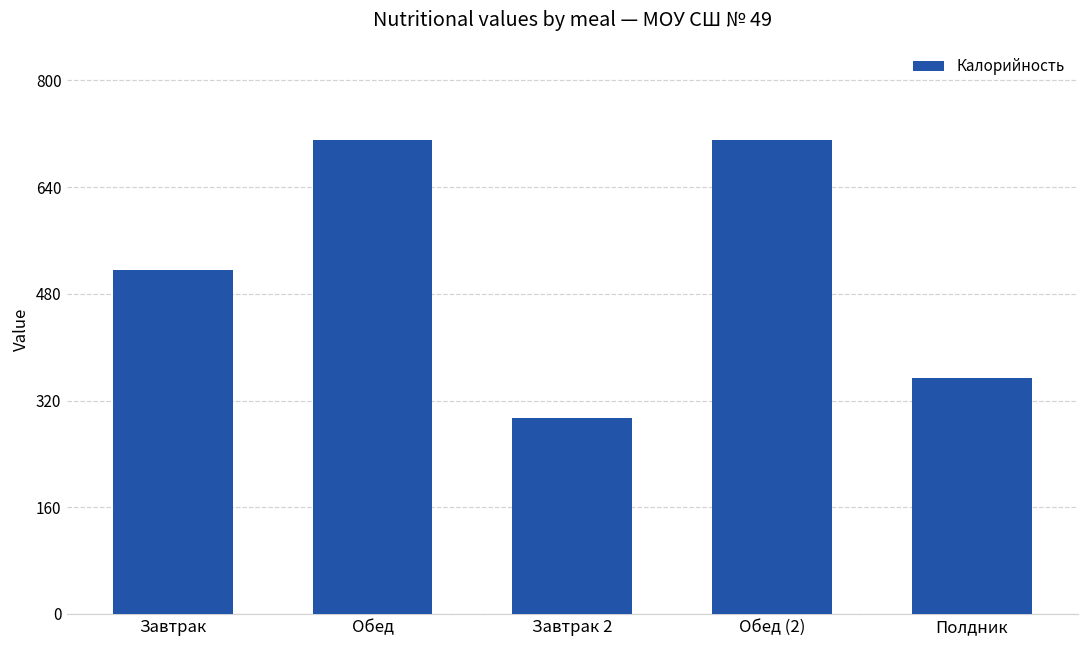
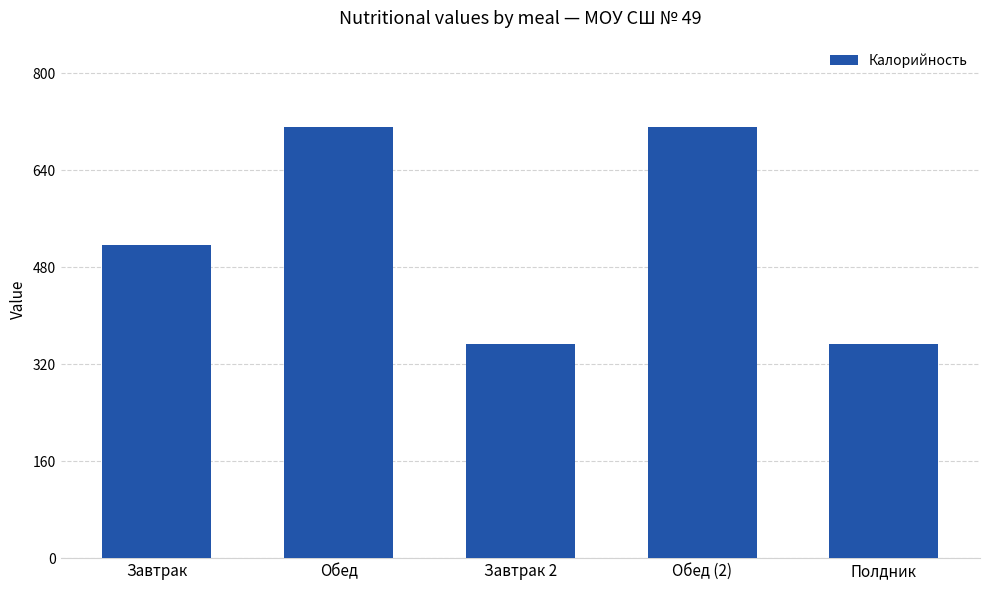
Завтрак 2: 290 -> 350
